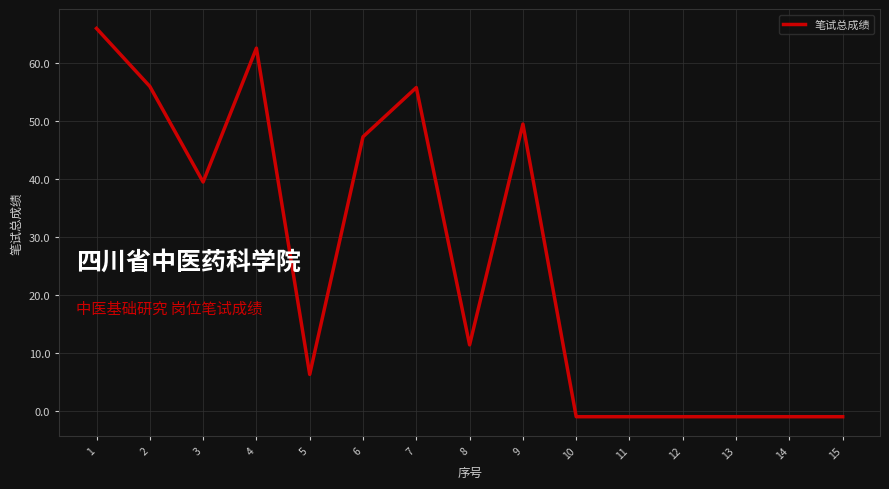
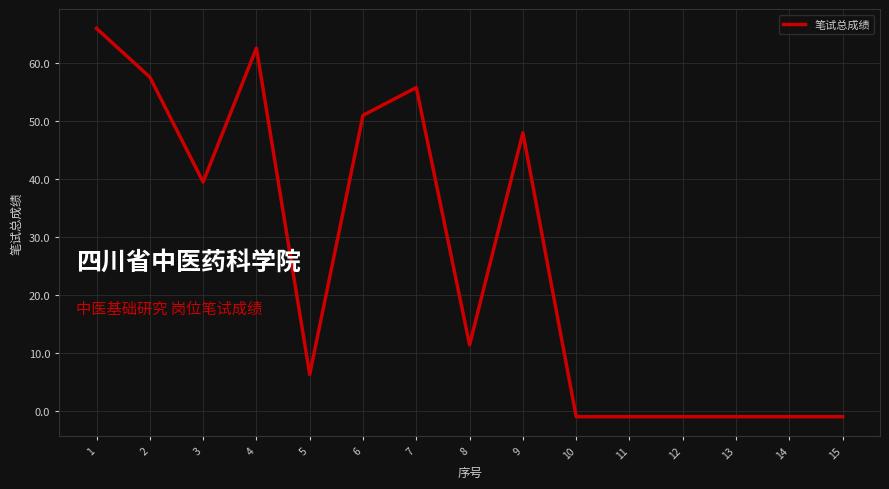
2: 56 -> 58
6: 47 -> 51
9: 50 -> 48
